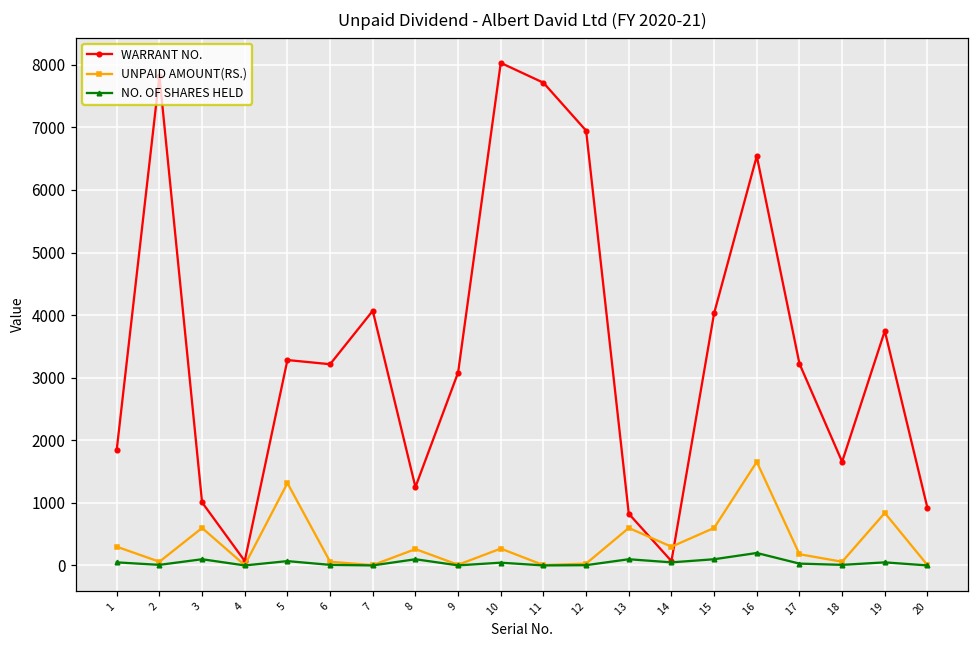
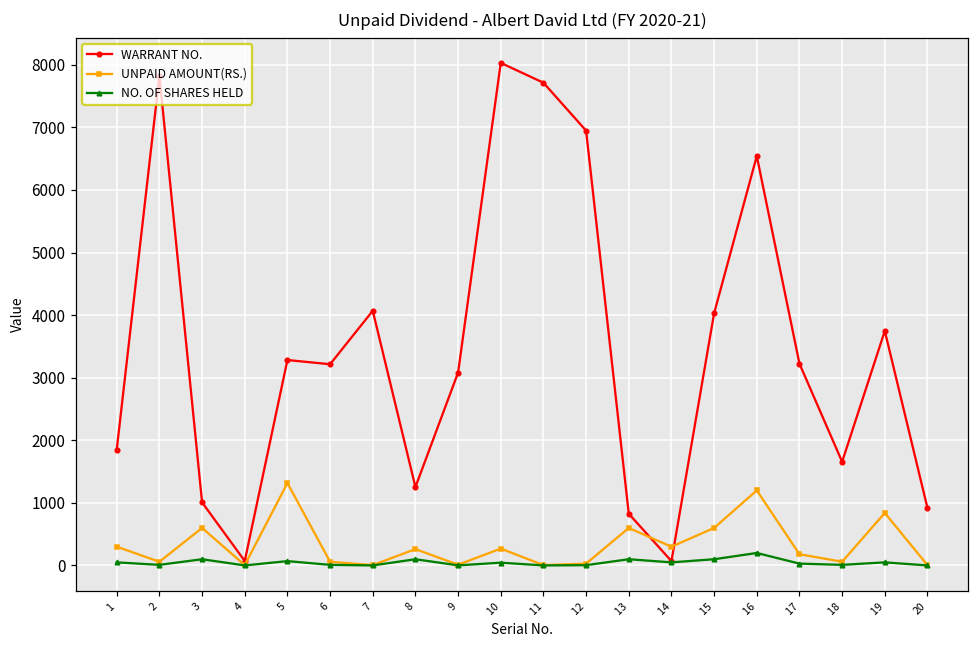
UNPAID AMOUNT(RS.), 16: 1700 -> 1200
